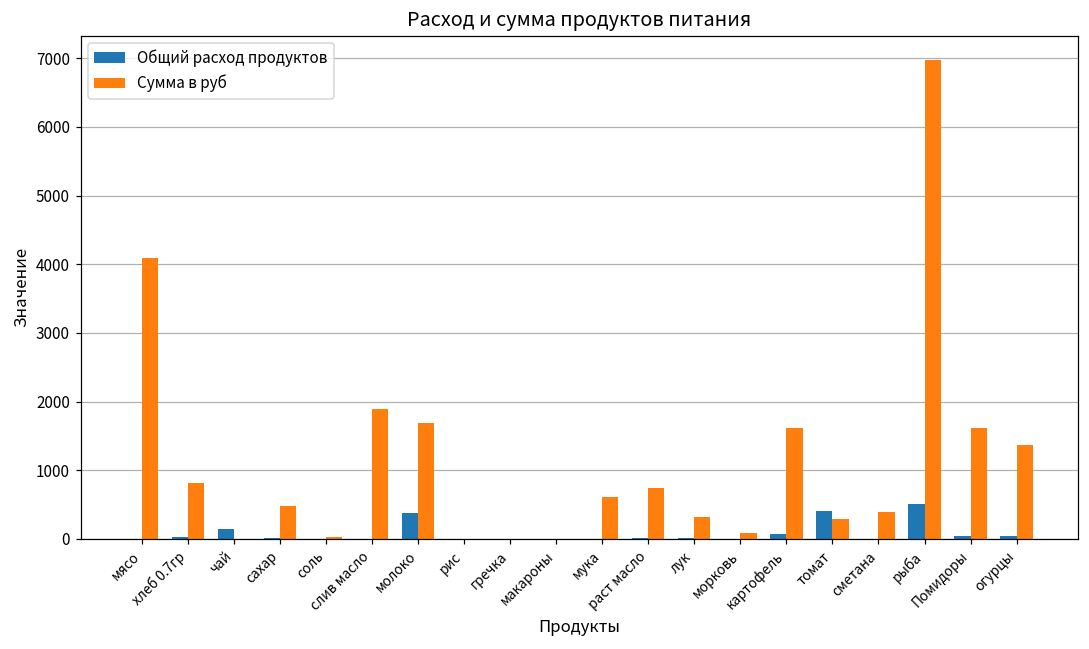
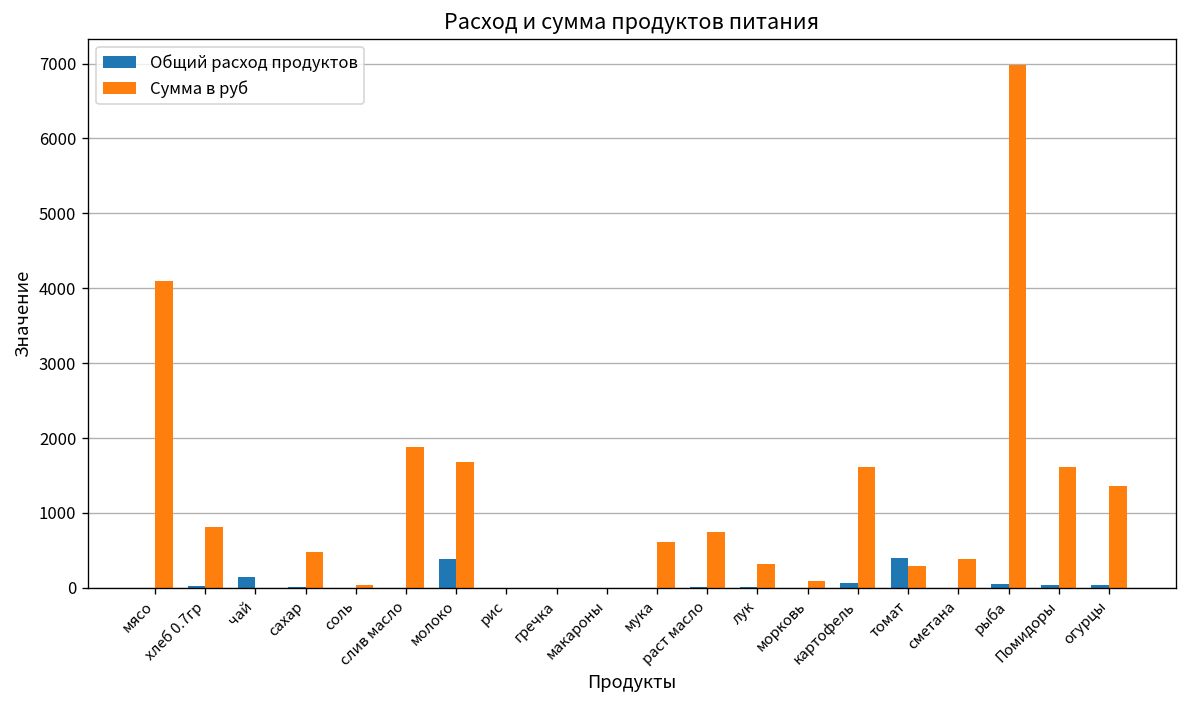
Общий расход продуктов, рыба: 500 -> 0
